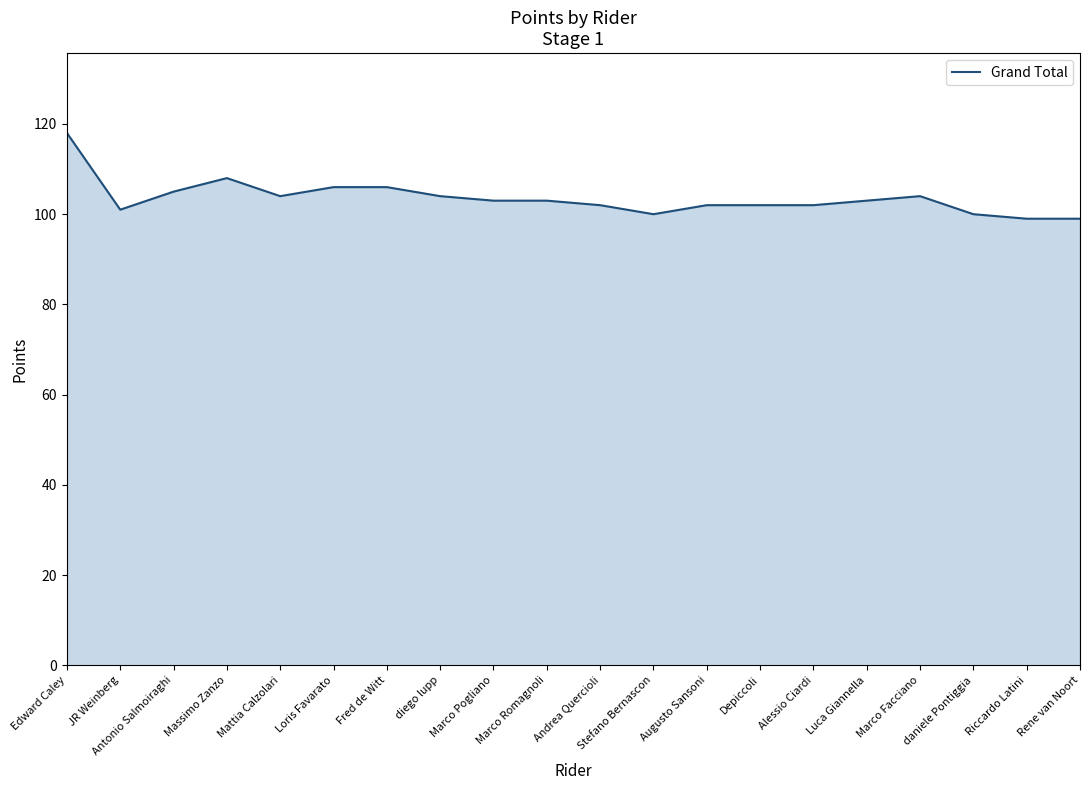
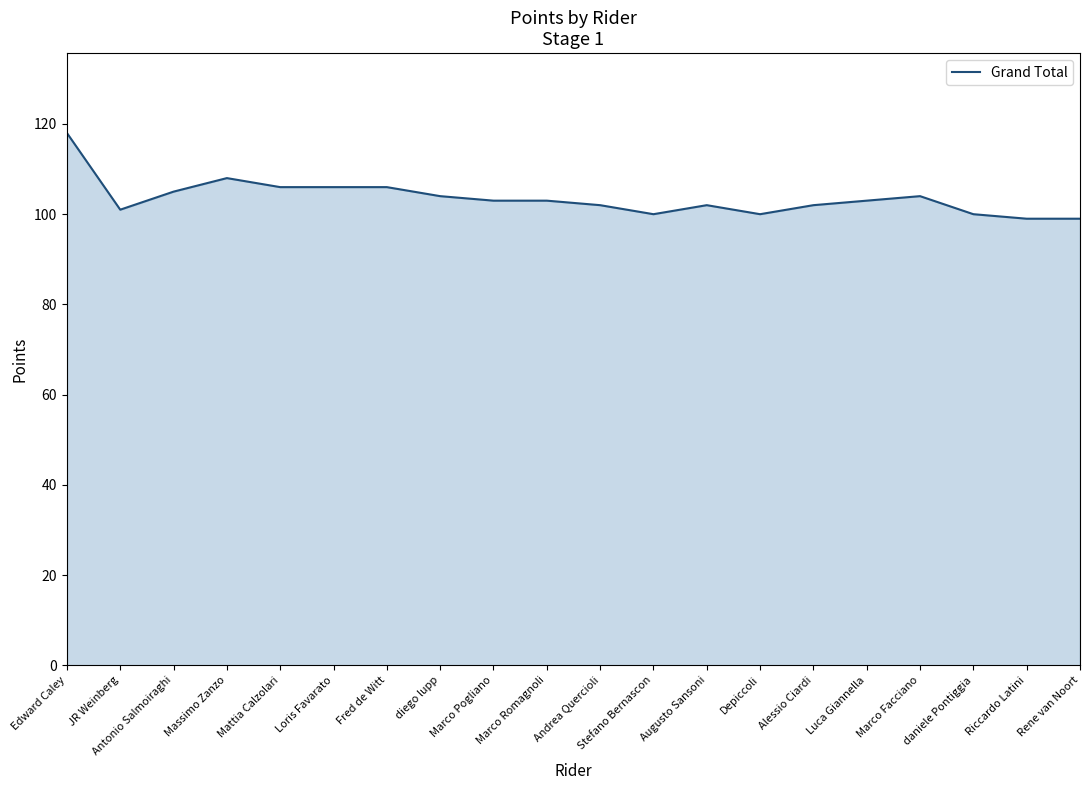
Mattia Calzolari: 104 -> 106
Depiccoli: 102 -> 100
